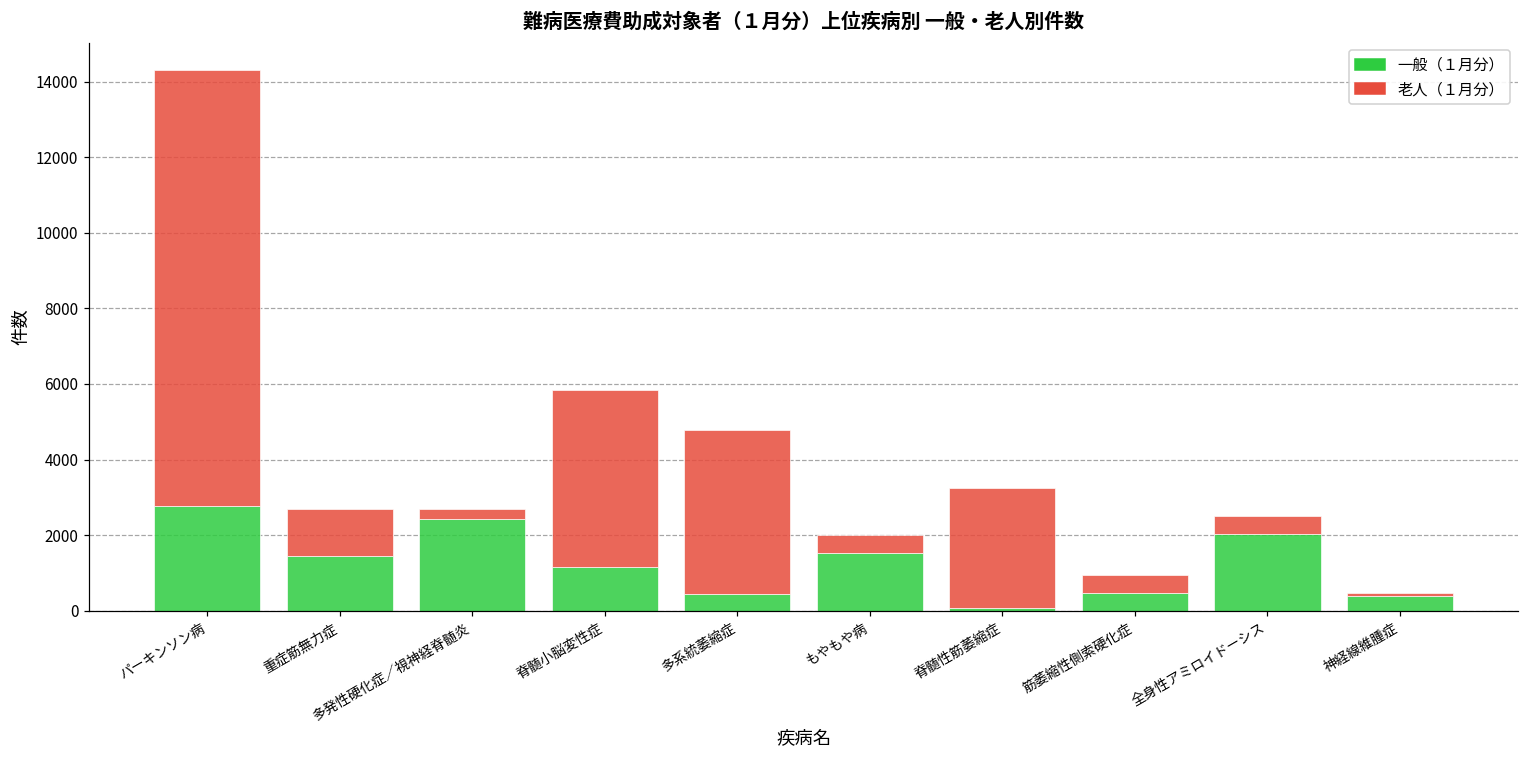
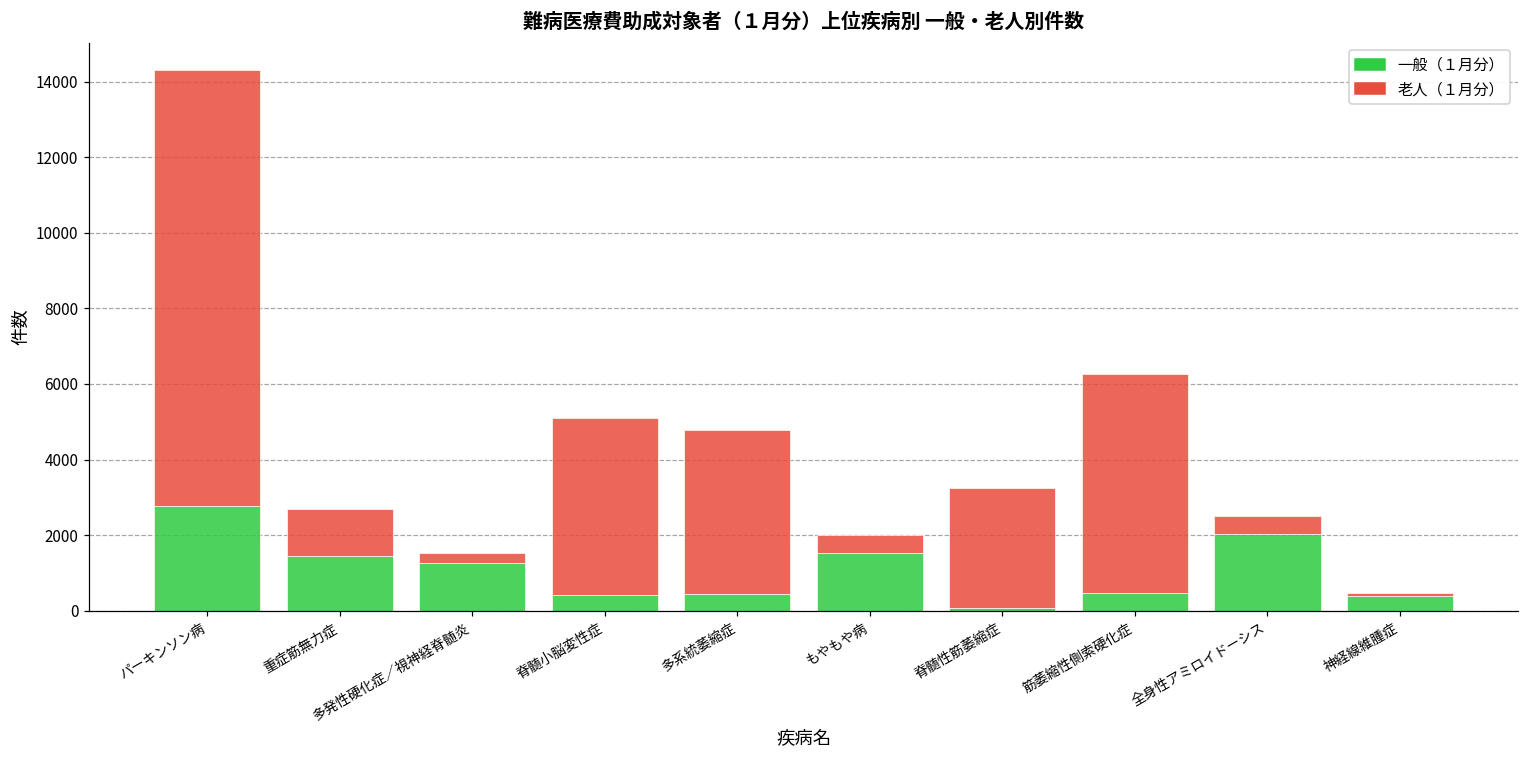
一般（１月分）, 多発性硬化症／視神経脊髄炎: 2400 -> 1300
一般（１月分）, 脊髄小脳変性症: 1200 -> 400
老人（１月分）, 筋萎縮性側索硬化症: 500 -> 5800
